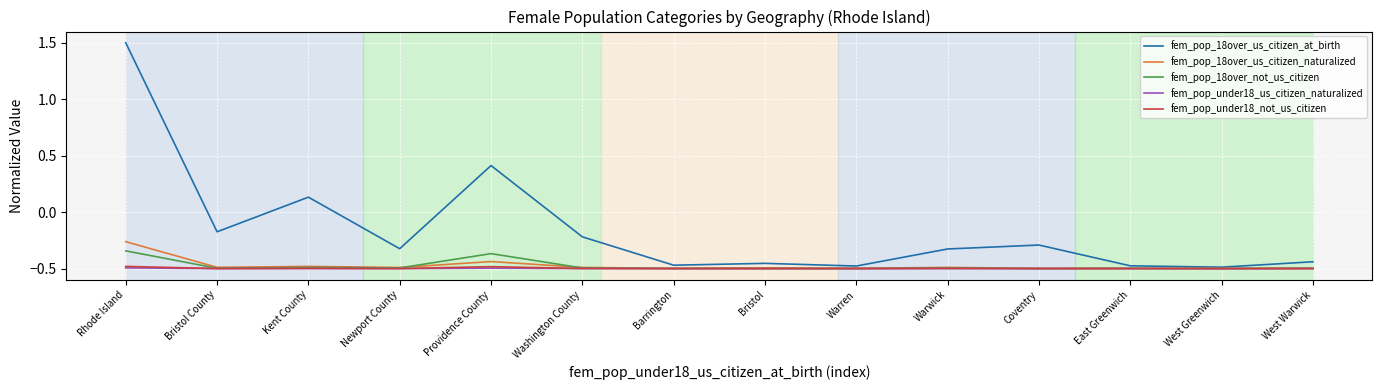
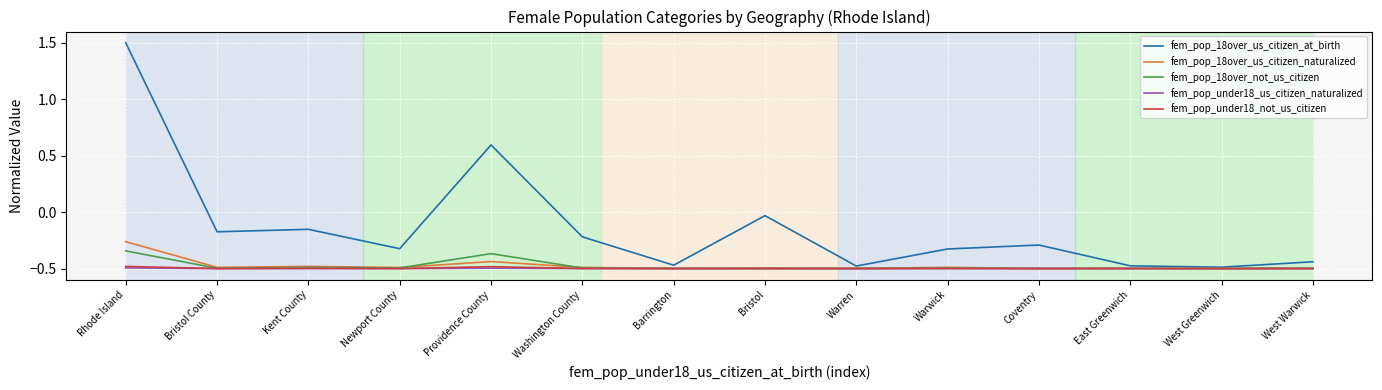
fem_pop_18over_us_citizen_at_birth, Kent County: 0.13 -> -0.15
fem_pop_18over_us_citizen_at_birth, Providence County: 0.41 -> 0.60
fem_pop_18over_us_citizen_at_birth, Bristol: -0.45 -> -0.03
